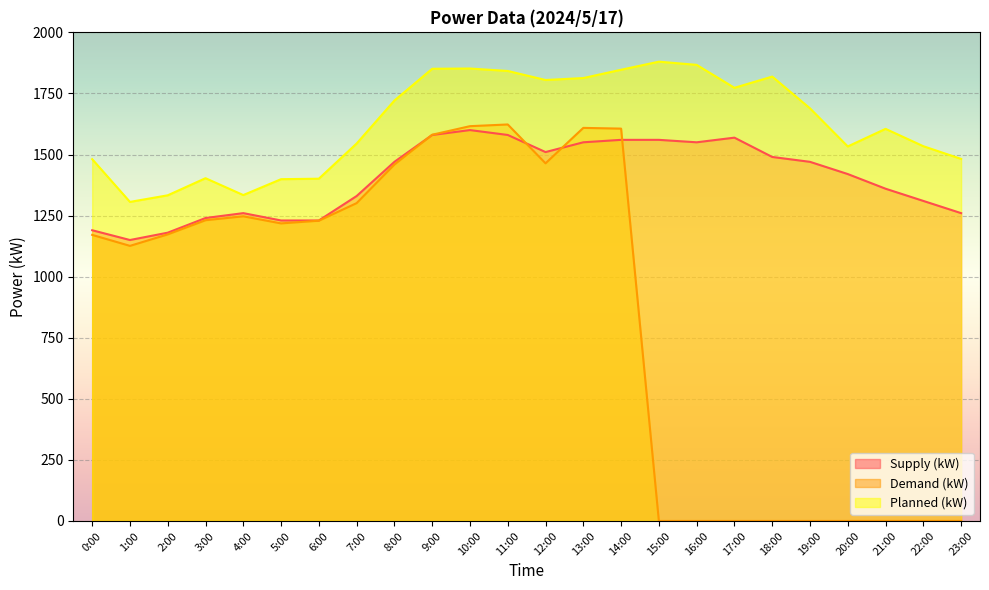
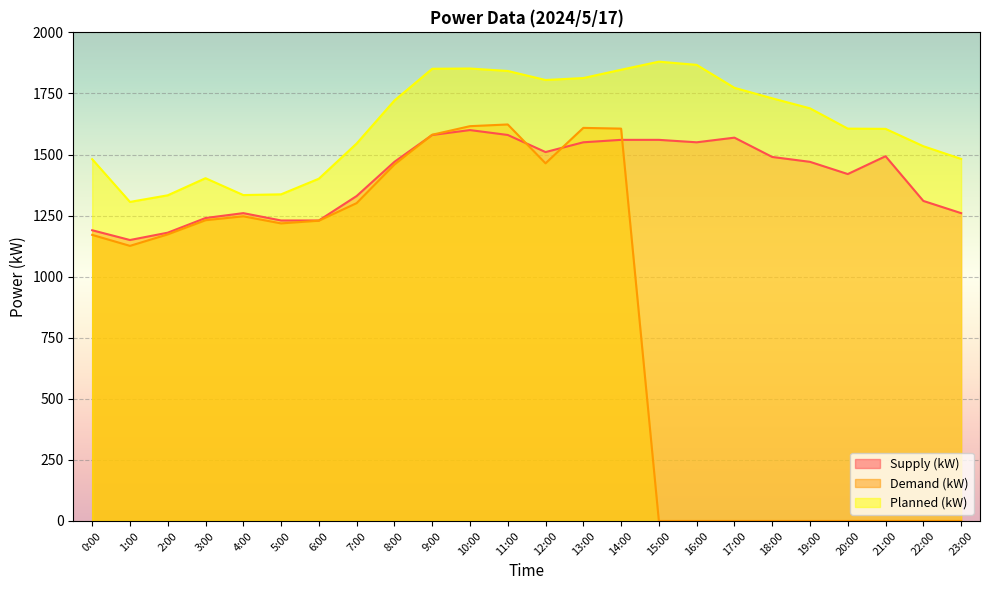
Planned (kW), 5:00: 1400 -> 1340
Planned (kW), 18:00: 1820 -> 1730
Planned (kW), 20:00: 1530 -> 1610
Supply (kW), 21:00: 1360 -> 1490
